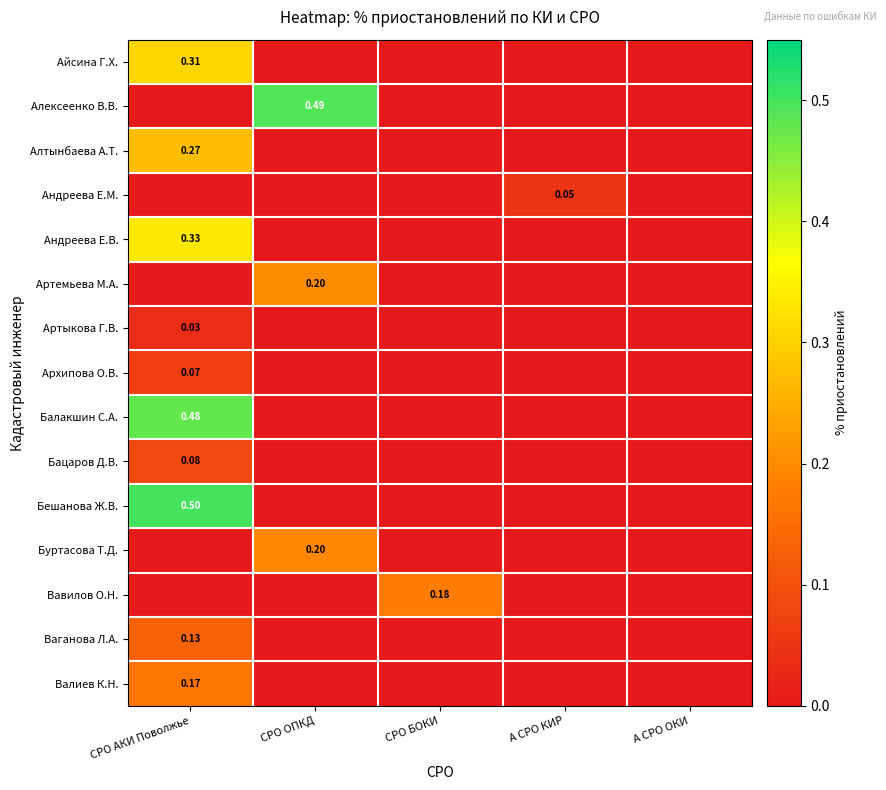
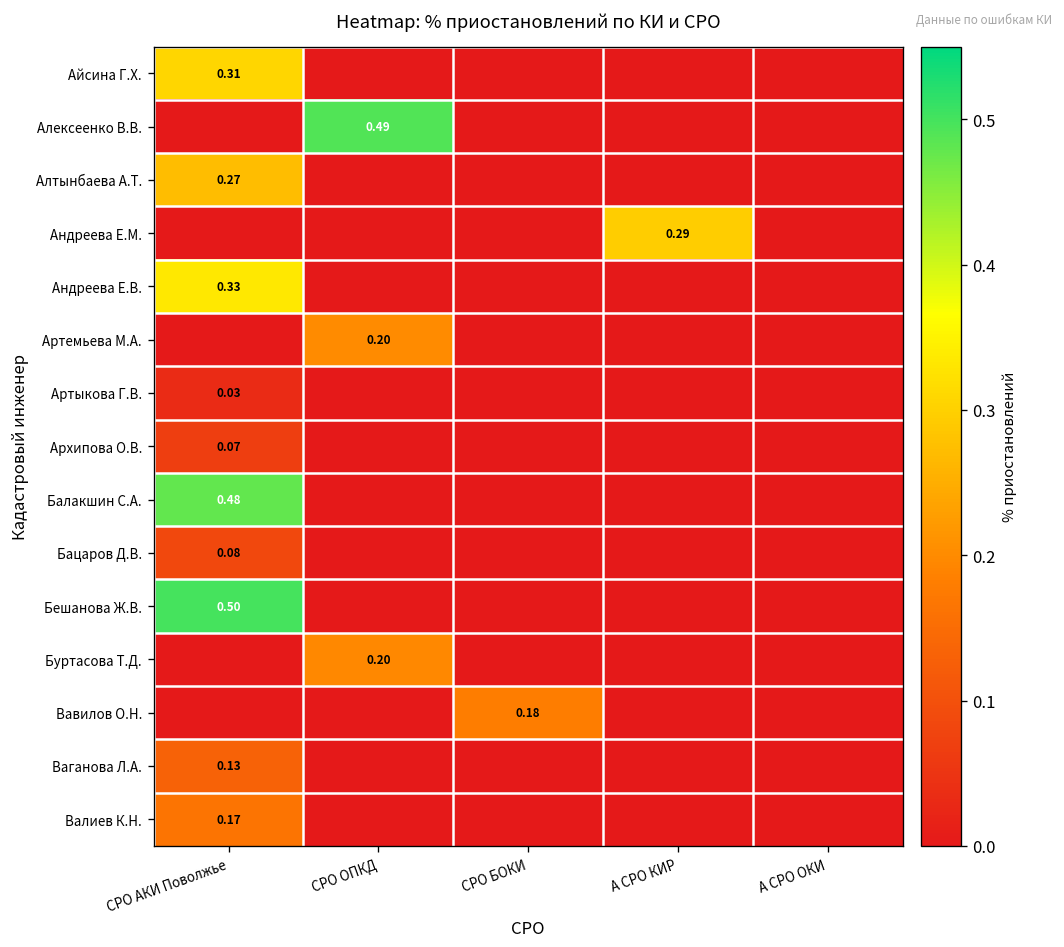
Андреева Е.М., А СРО КИР: 0.05 -> 0.29
